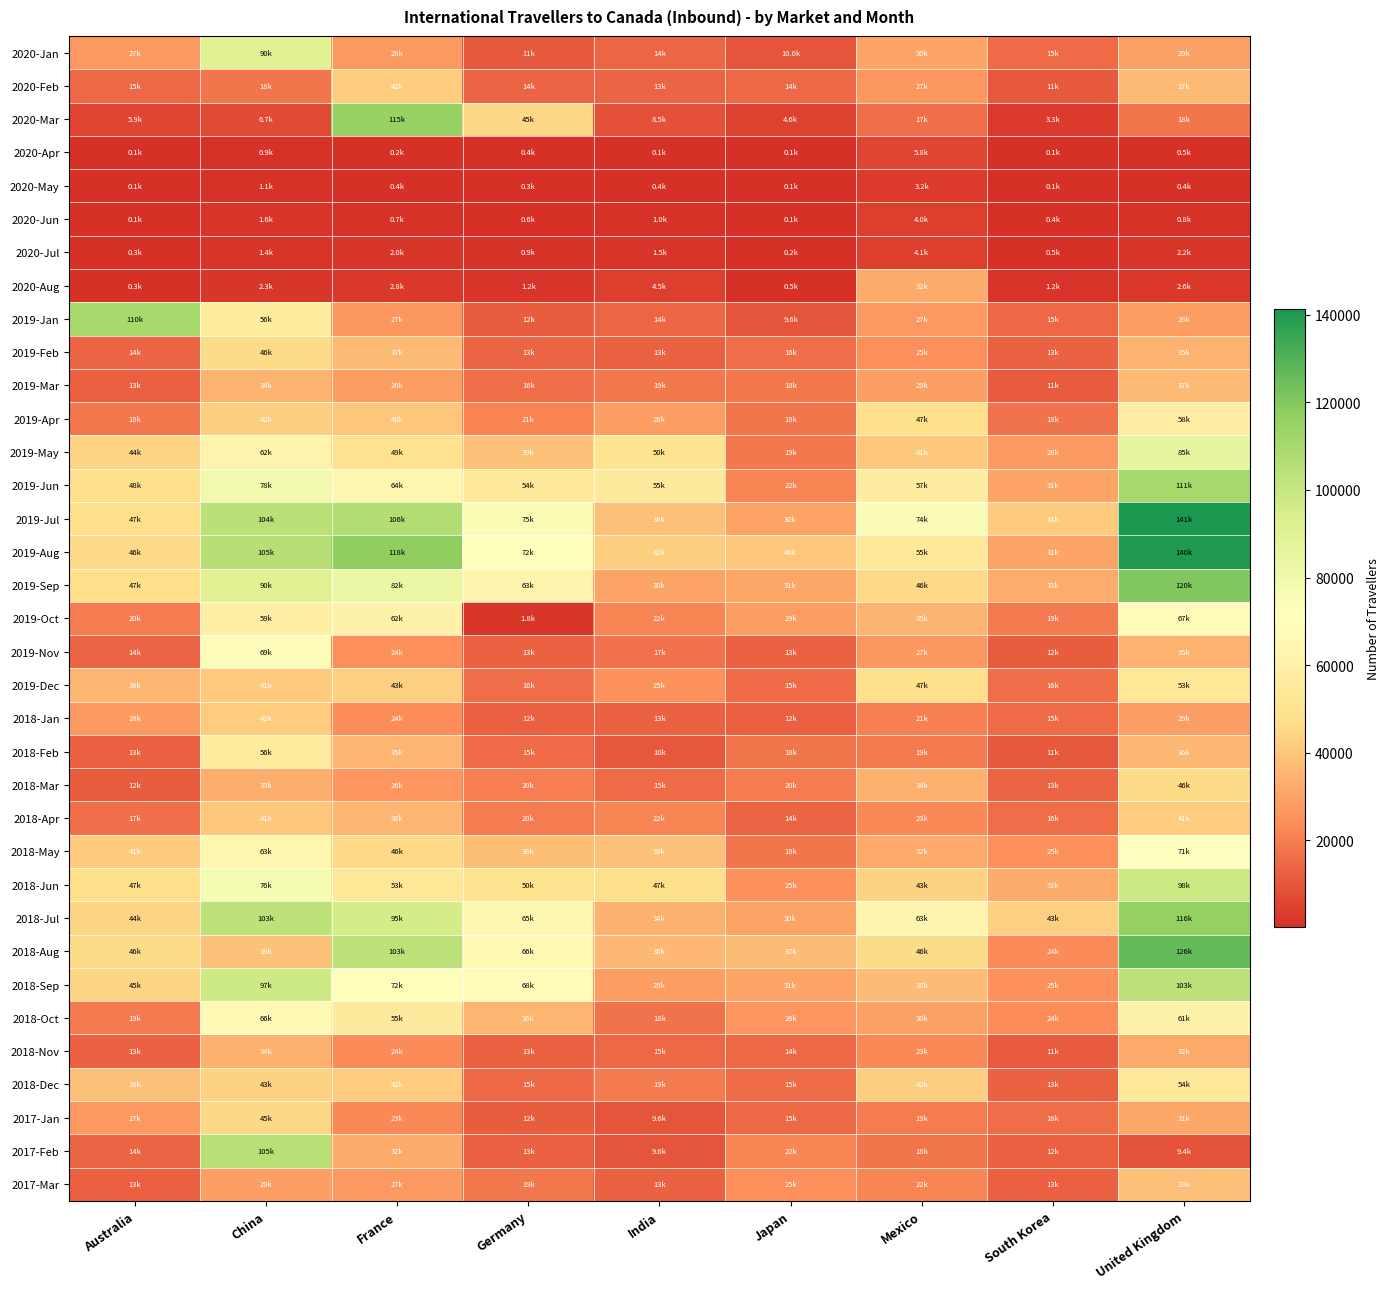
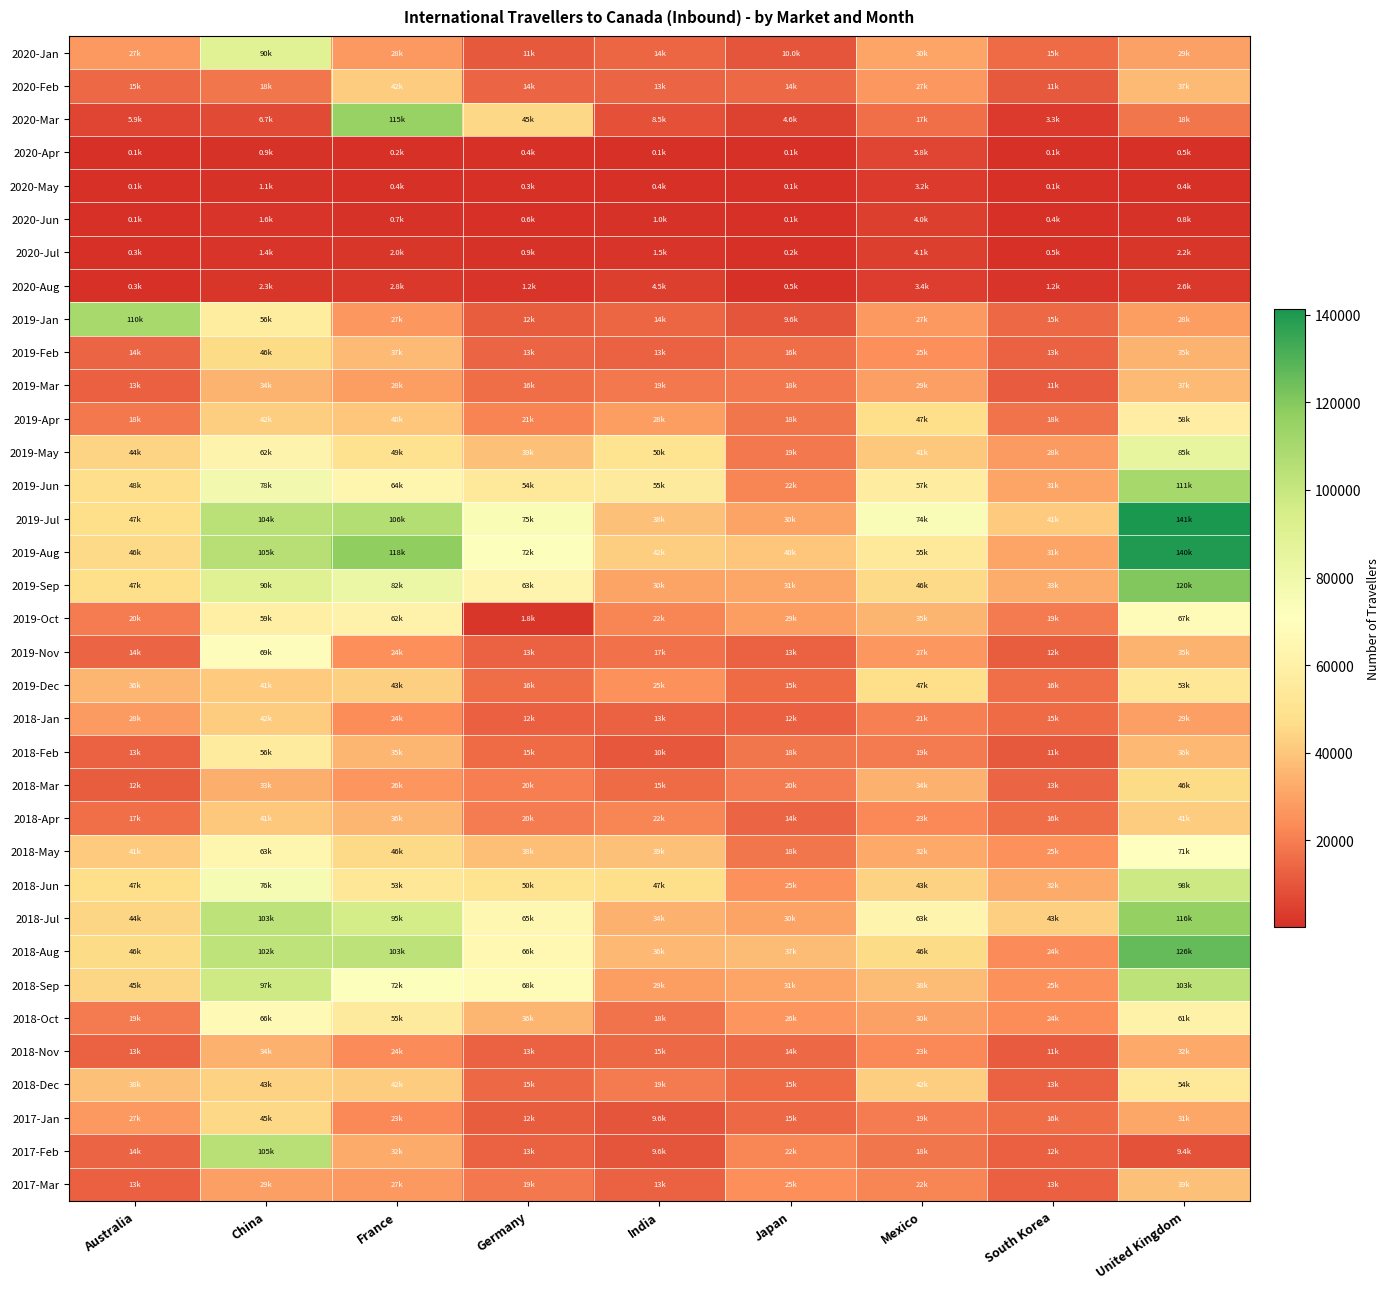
2020-Aug, Mexico: 32k -> 3.4k
2018-Aug, China: 39k -> 102k
